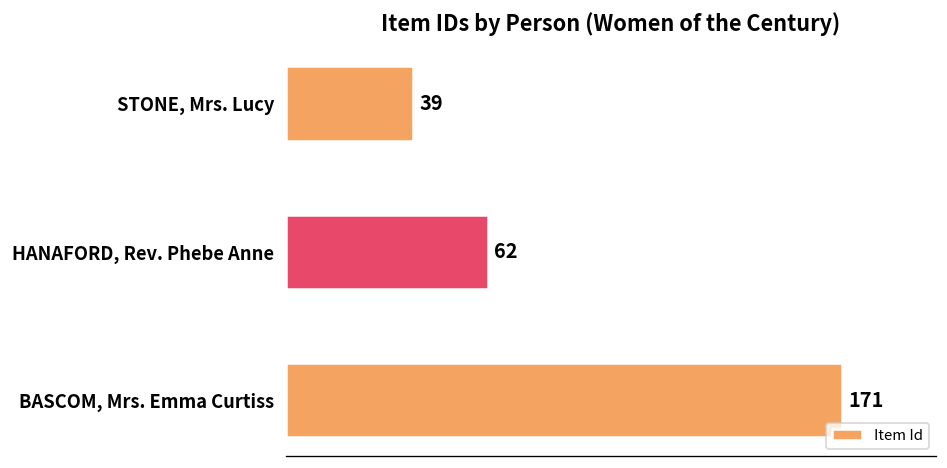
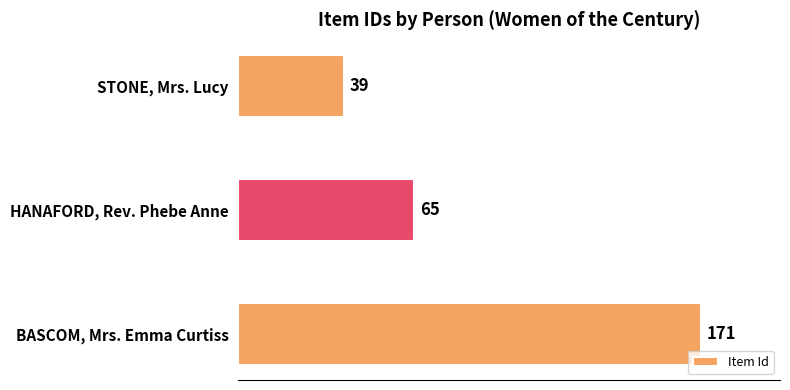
HANAFORD, Rev. Phebe Anne: 62 -> 65
